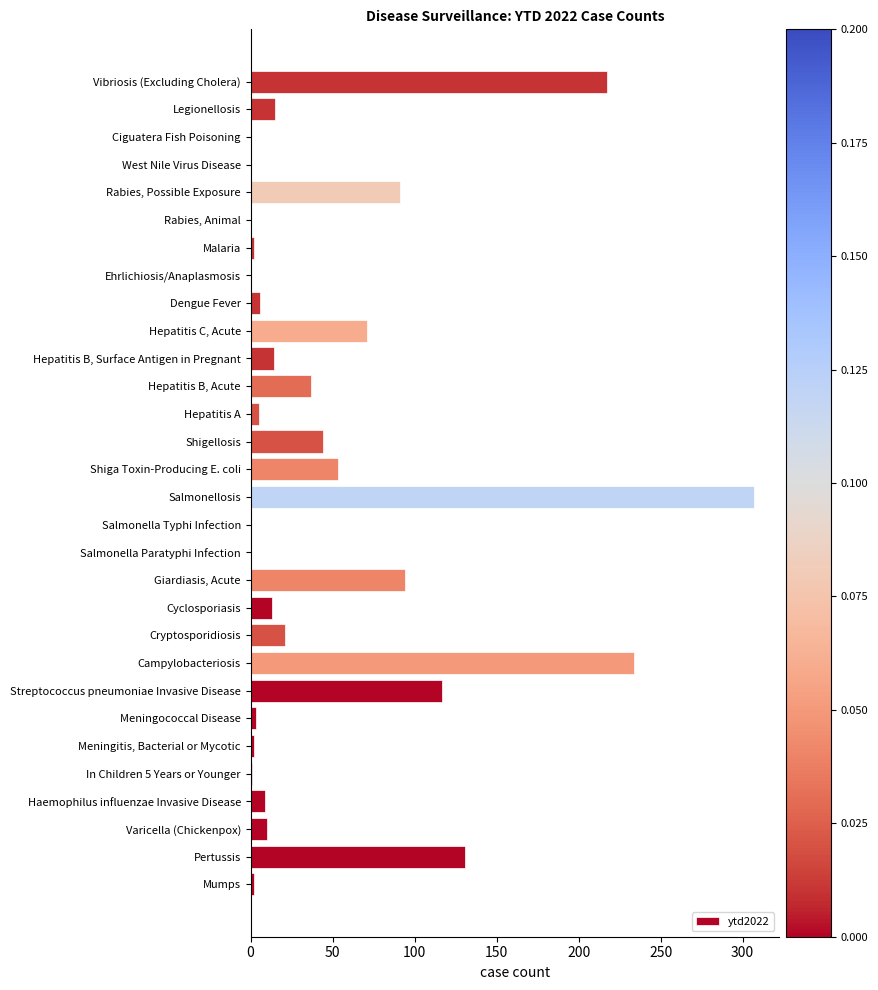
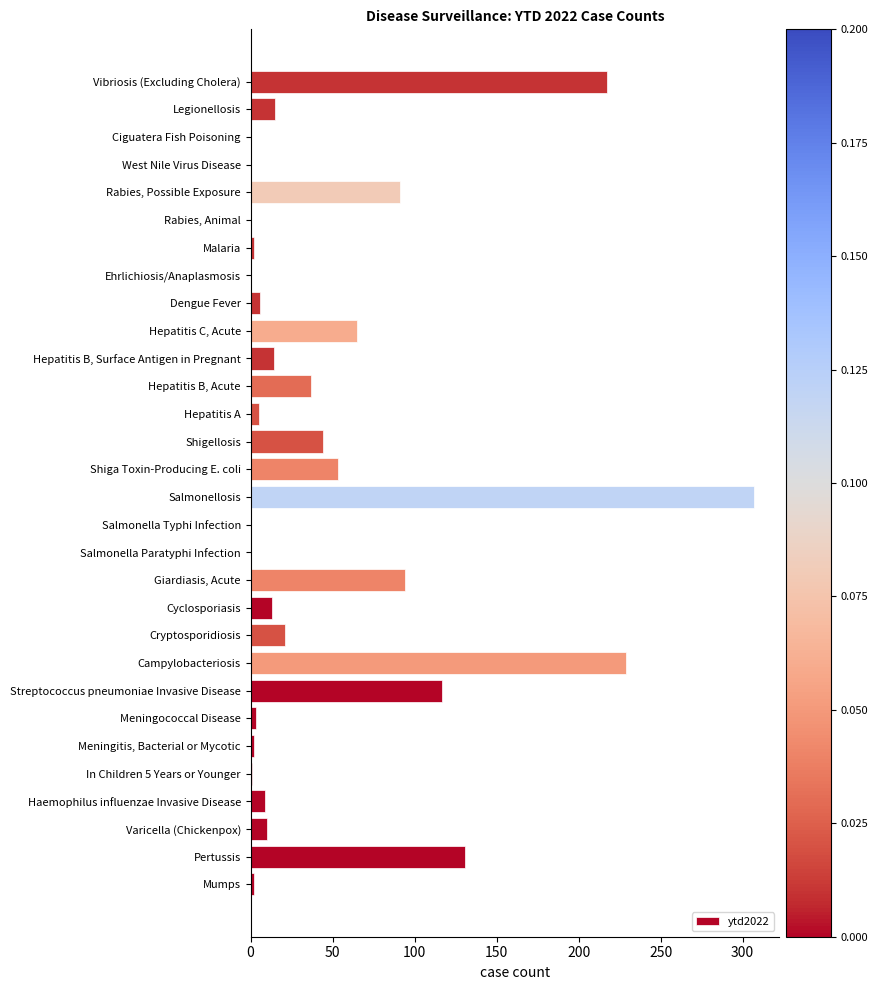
Hepatitis C, Acute: 71 -> 65
Campylobacteriosis: 234 -> 229
